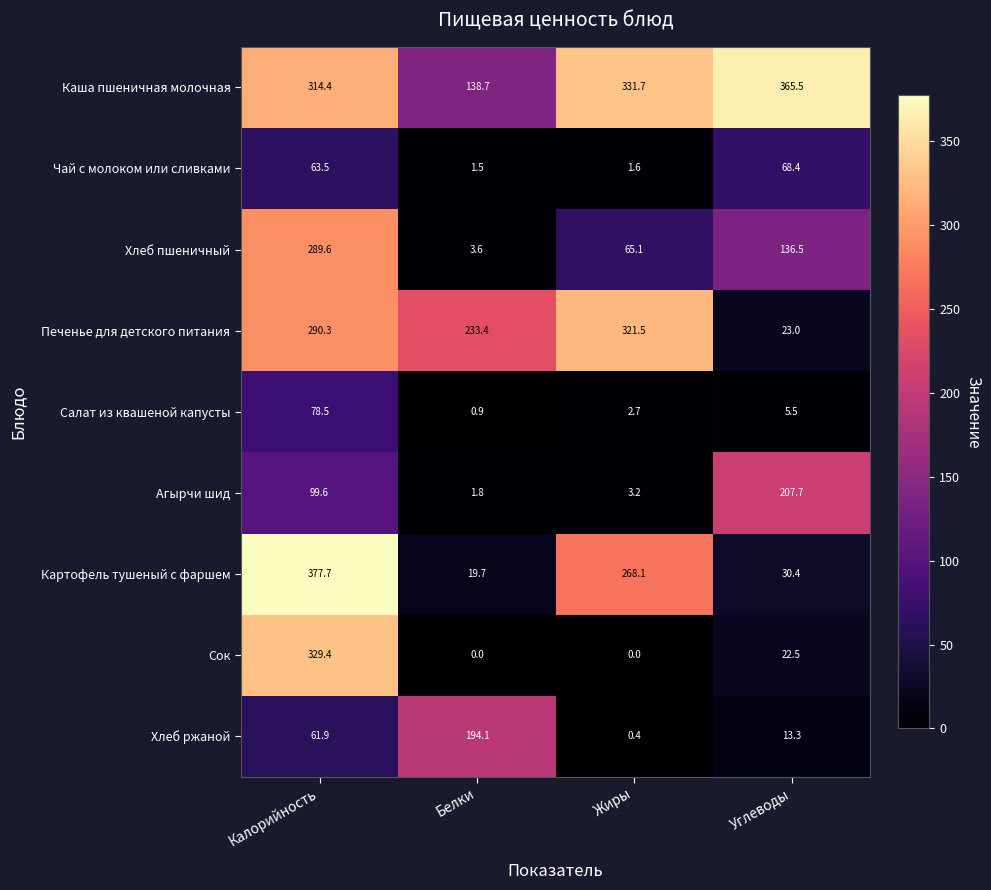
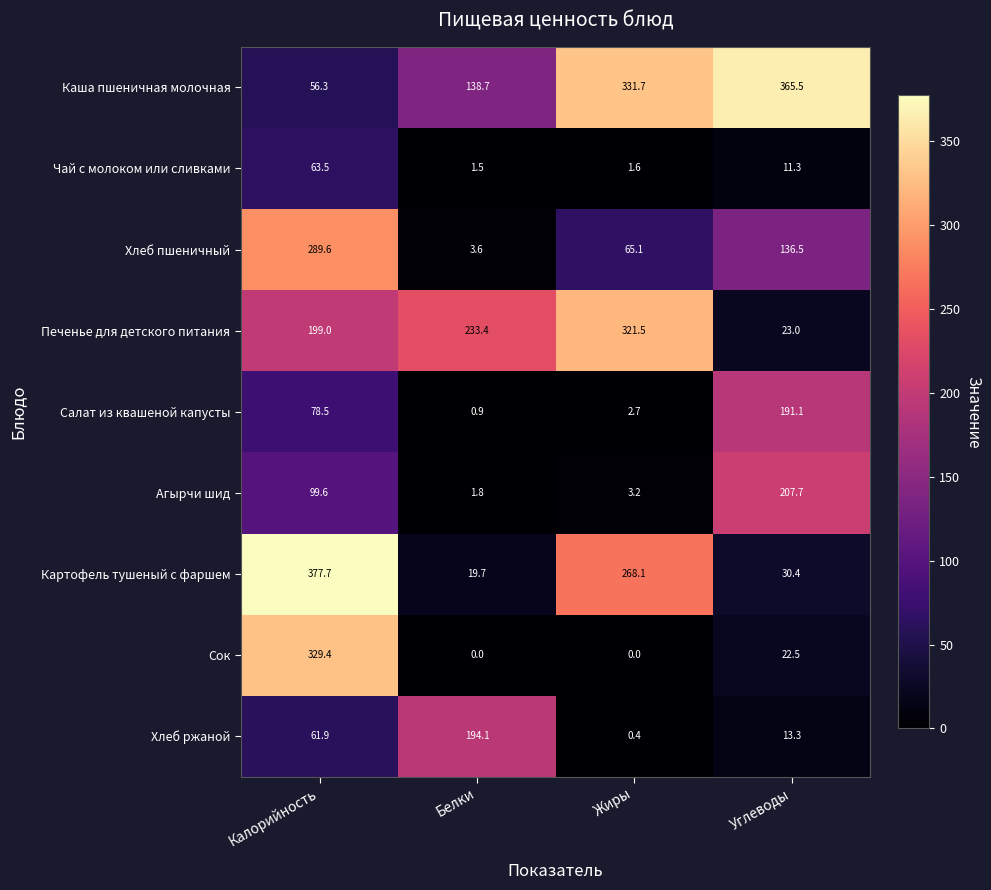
Каша пшеничная молочная, Калорийность: 314.4 -> 56.3
Чай с молоком или сливками, Углеводы: 68.4 -> 11.3
Печенье для детского питания, Калорийность: 290.3 -> 199.0
Салат из квашеной капусты, Углеводы: 5.5 -> 191.1
